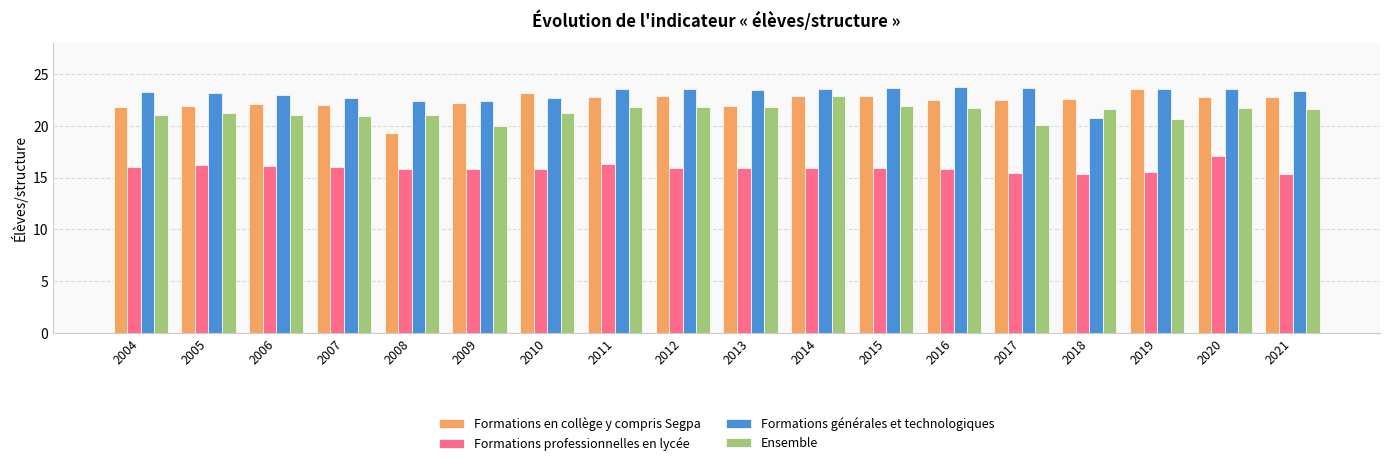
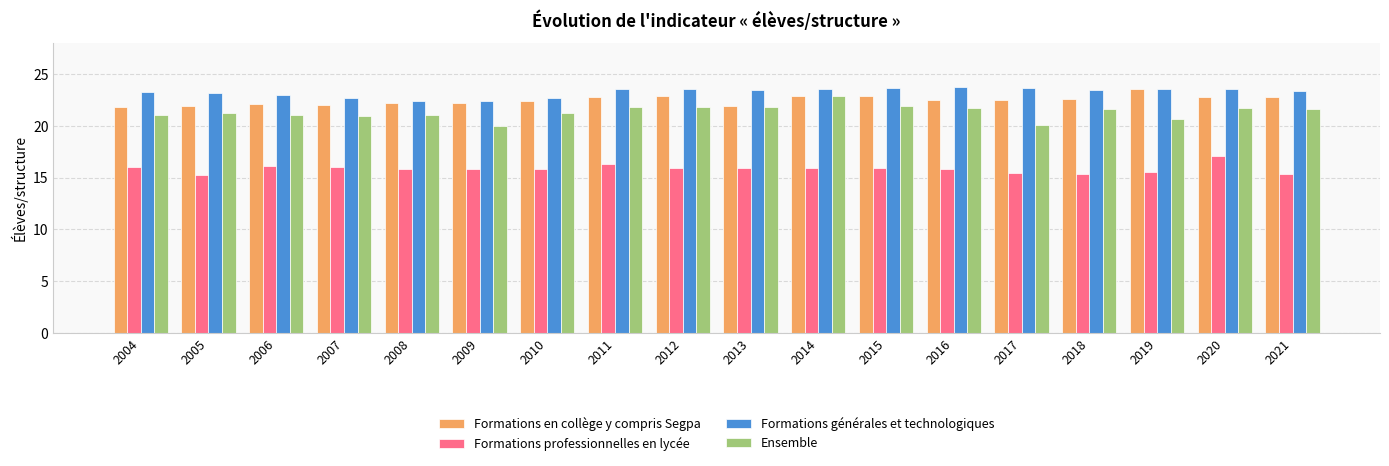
Formations professionnelles en lycée, 2005: 16.2 -> 15.3
Formations en collège y compris Segpa, 2008: 19.3 -> 22.2
Formations en collège y compris Segpa, 2010: 23.2 -> 22.4
Formations générales et technologiques, 2018: 20.8 -> 23.5
